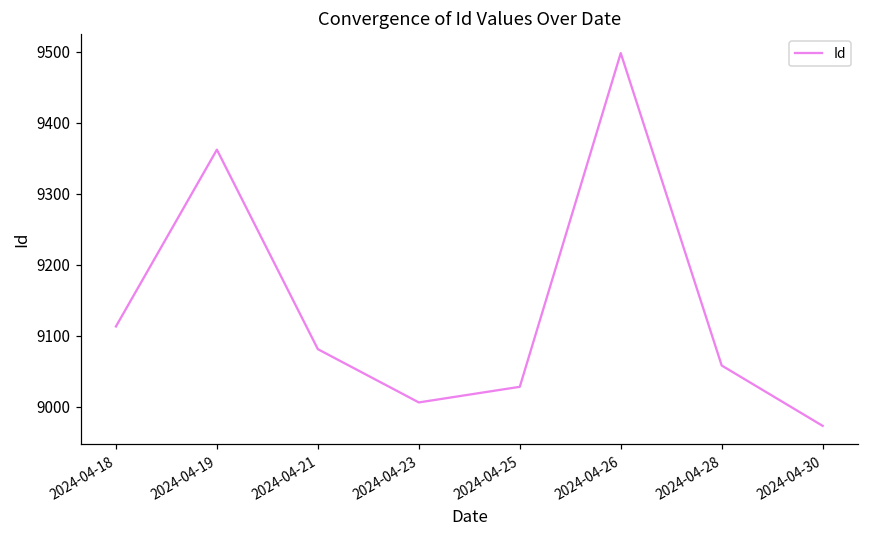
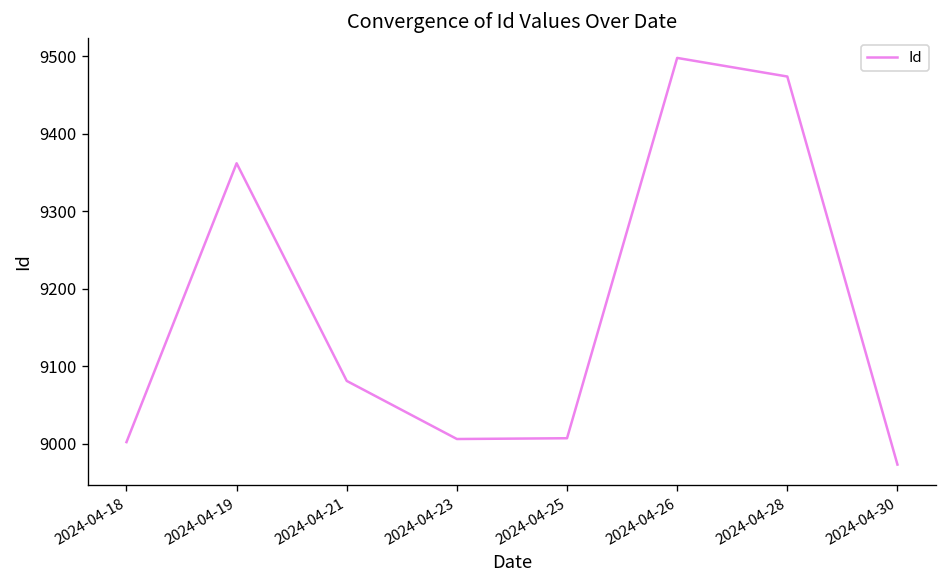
2024-04-18: 9110 -> 9000
2024-04-25: 9030 -> 9010
2024-04-28: 9060 -> 9470
